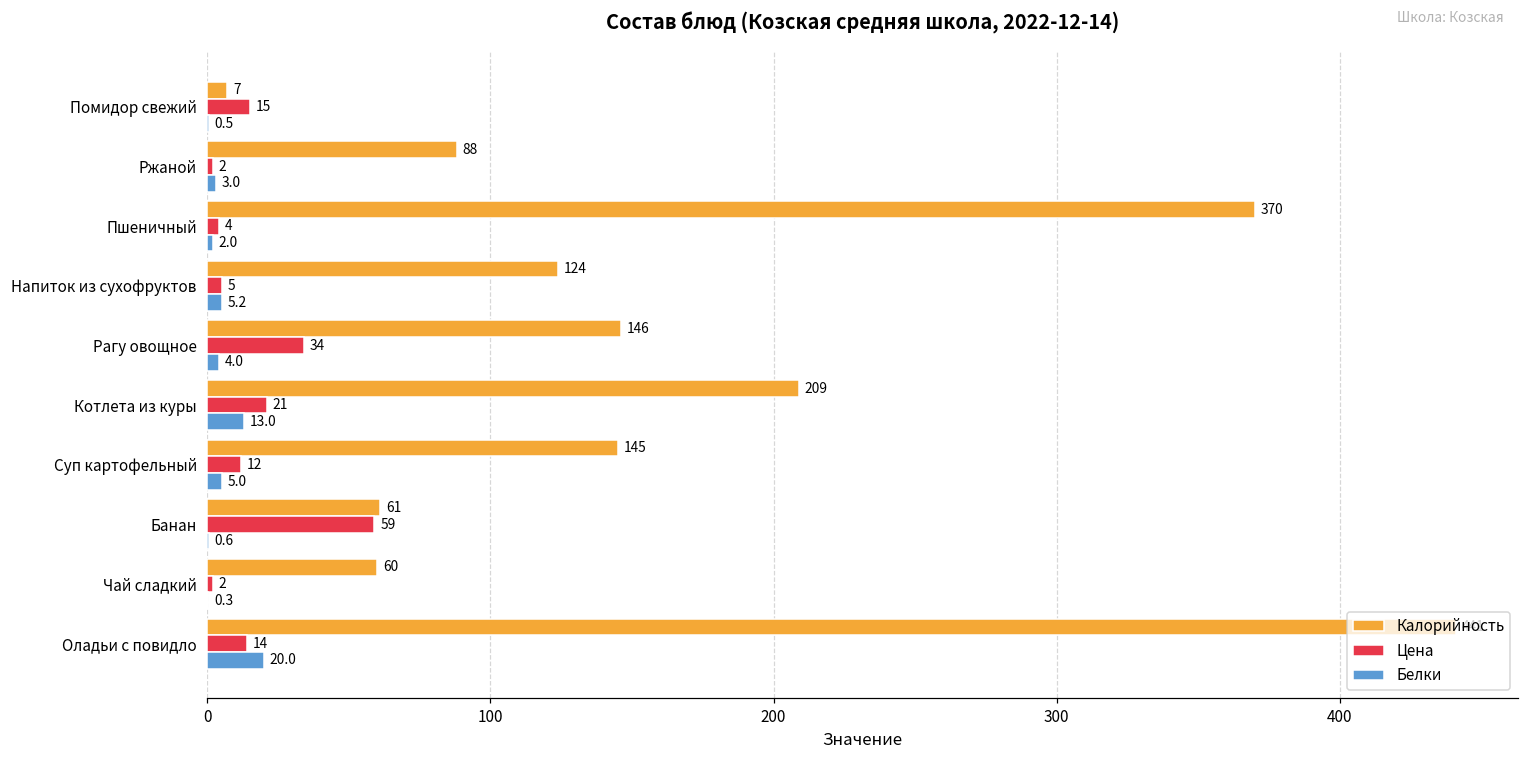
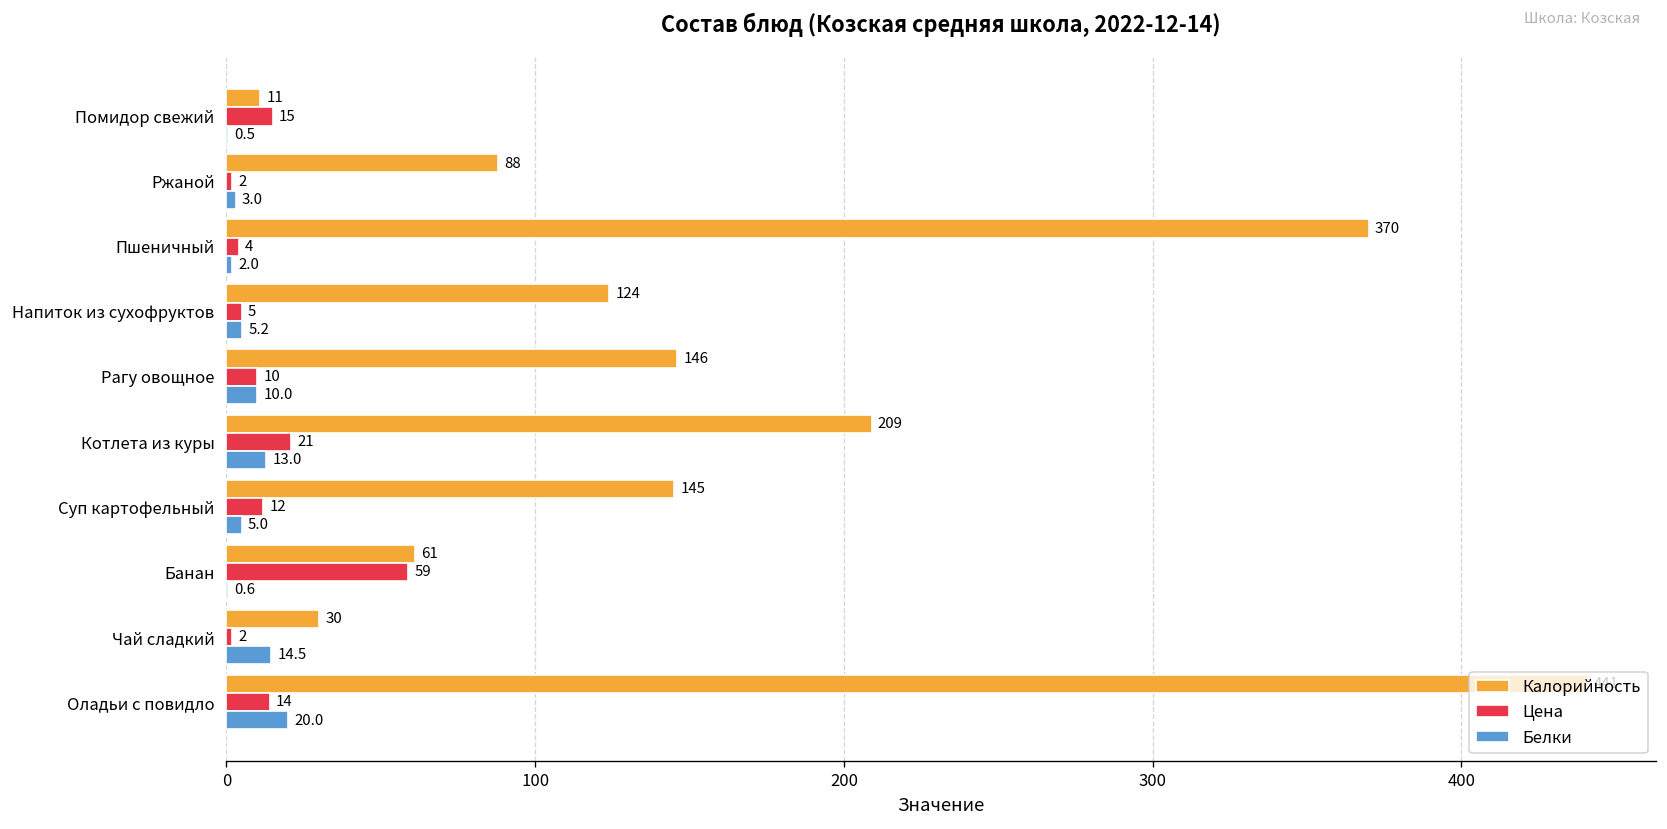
Калорийность, Помидор свежий: 7 -> 11
Цена, Рагу овощное: 34 -> 10
Белки, Рагу овощное: 4.0 -> 10.0
Калорийность, Чай сладкий: 60 -> 30
Белки, Чай сладкий: 0.3 -> 14.5
